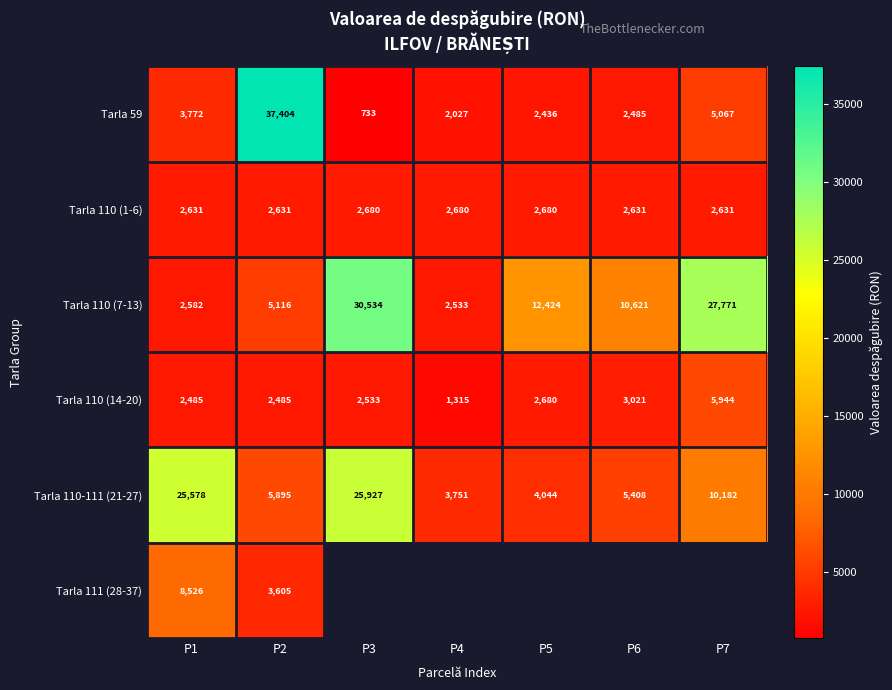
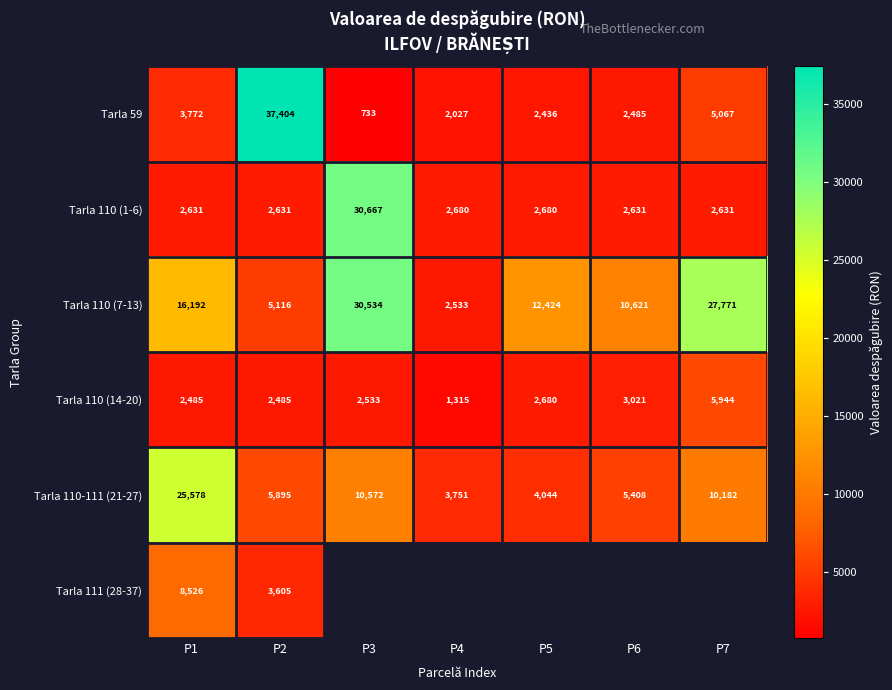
Tarla 110 (1-6), P3: 2,680 -> 30,667
Tarla 110 (7-13), P1: 2,582 -> 16,192
Tarla 110-111 (21-27), P3: 25,927 -> 10,572
